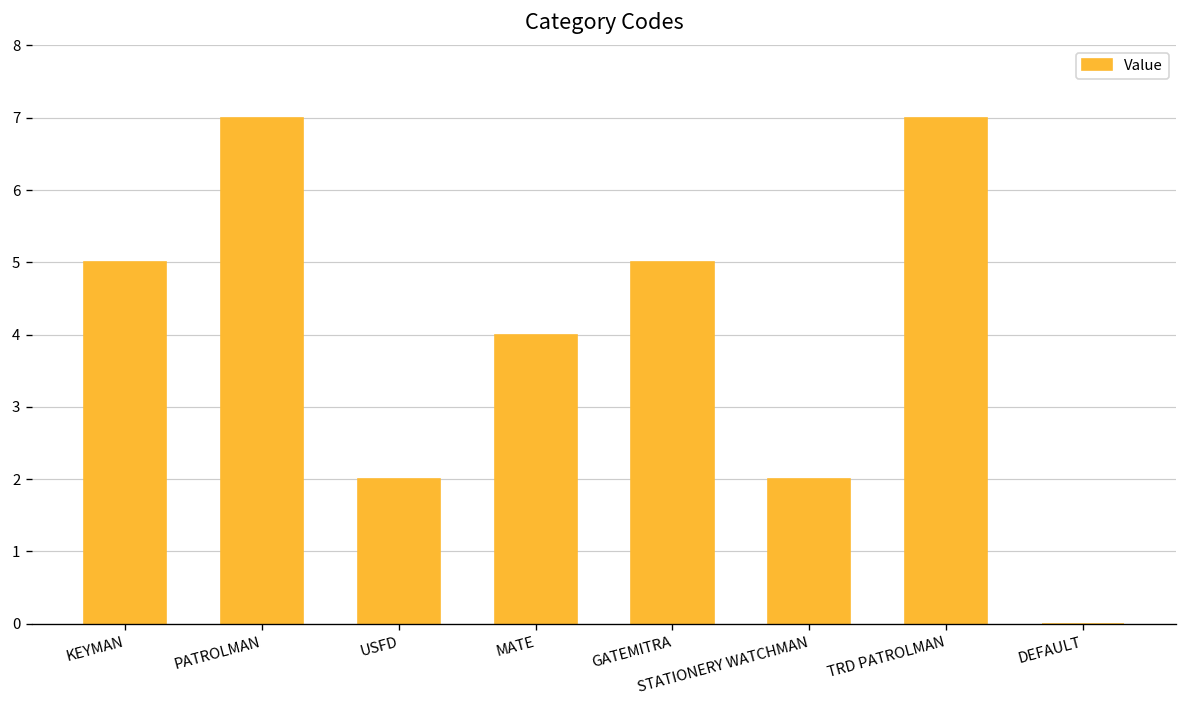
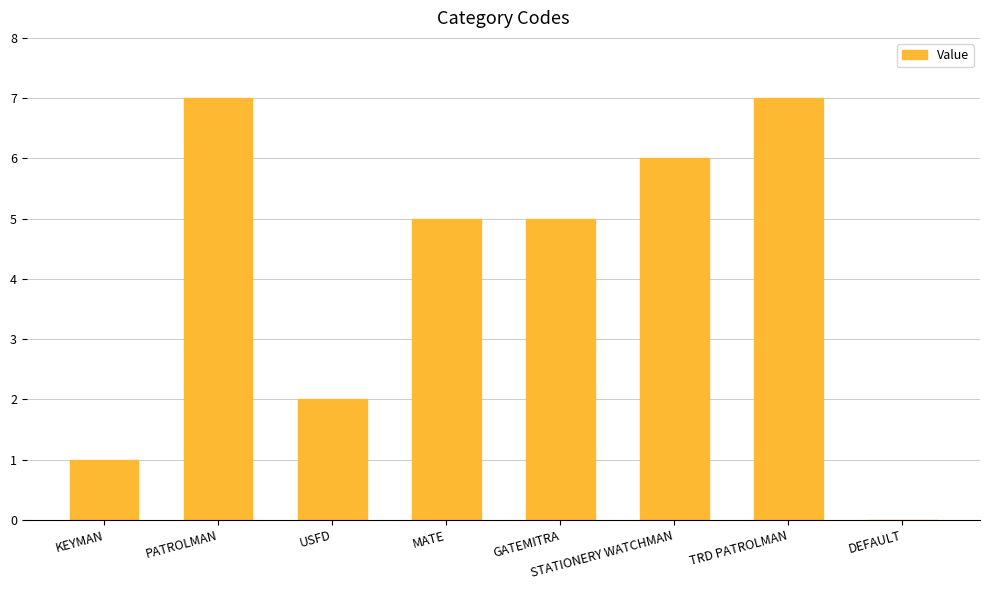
KEYMAN: 5 -> 1
MATE: 4 -> 5
STATIONERY WATCHMAN: 2 -> 6
